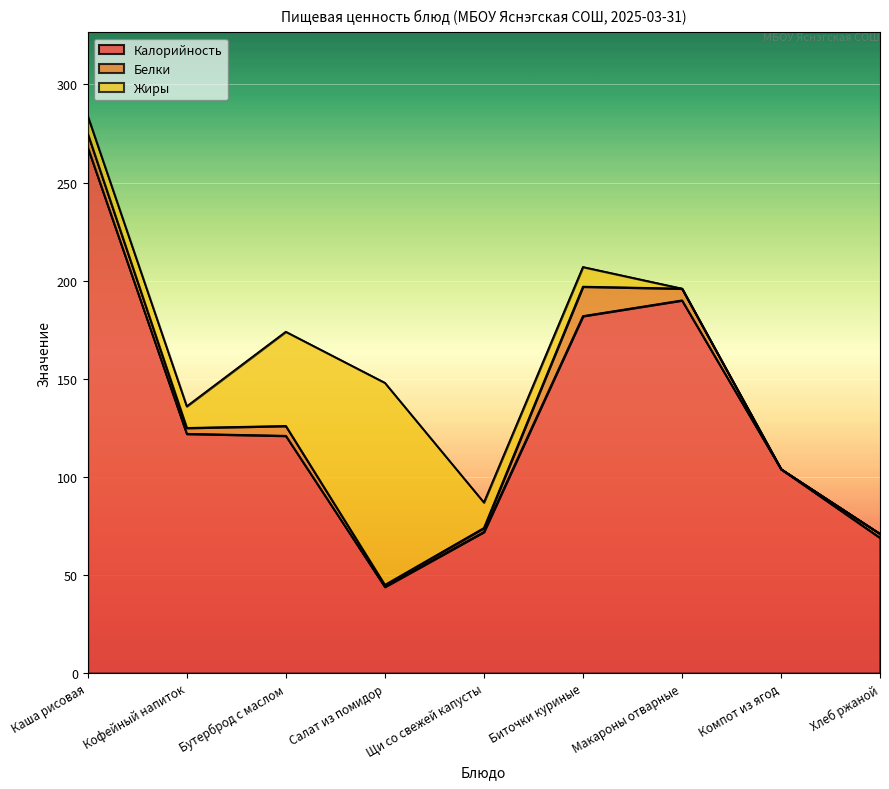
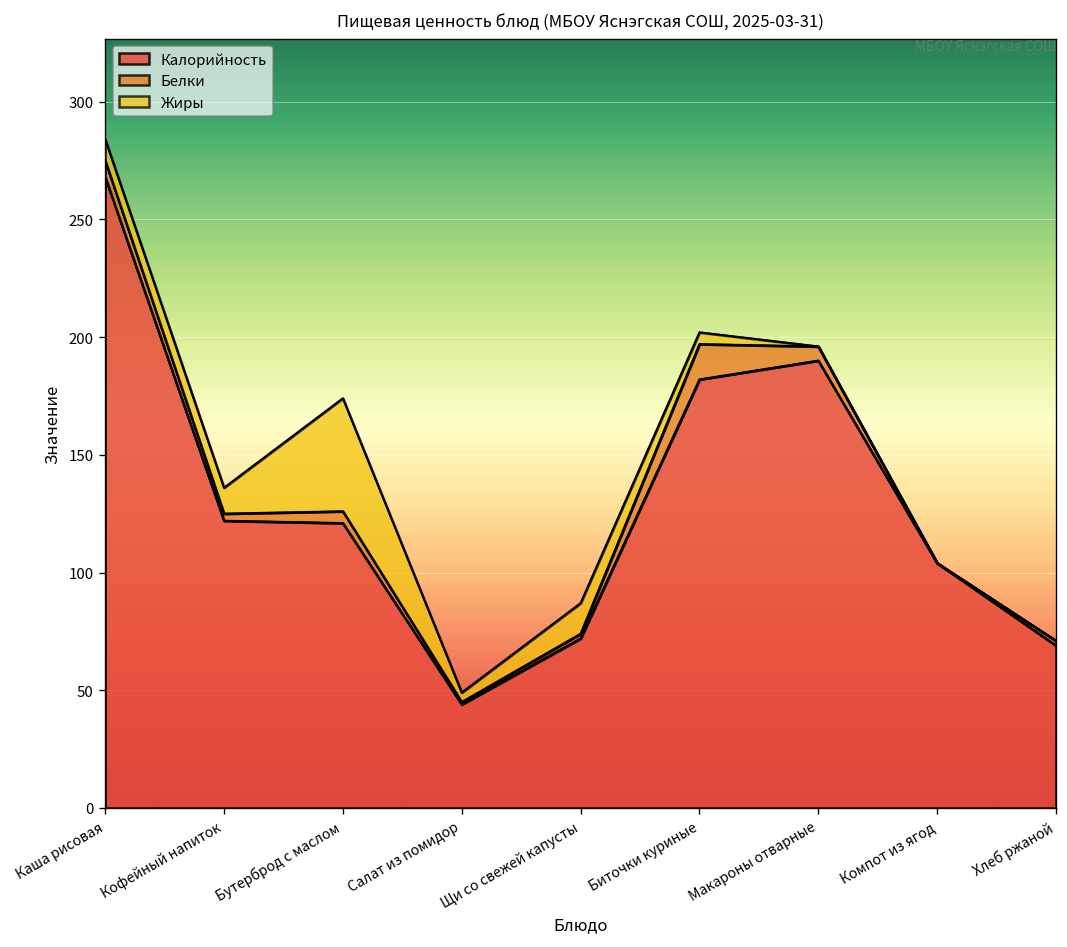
Жиры, Салат из помидор: 103 -> 4
Жиры, Биточки куриные: 10 -> 5
